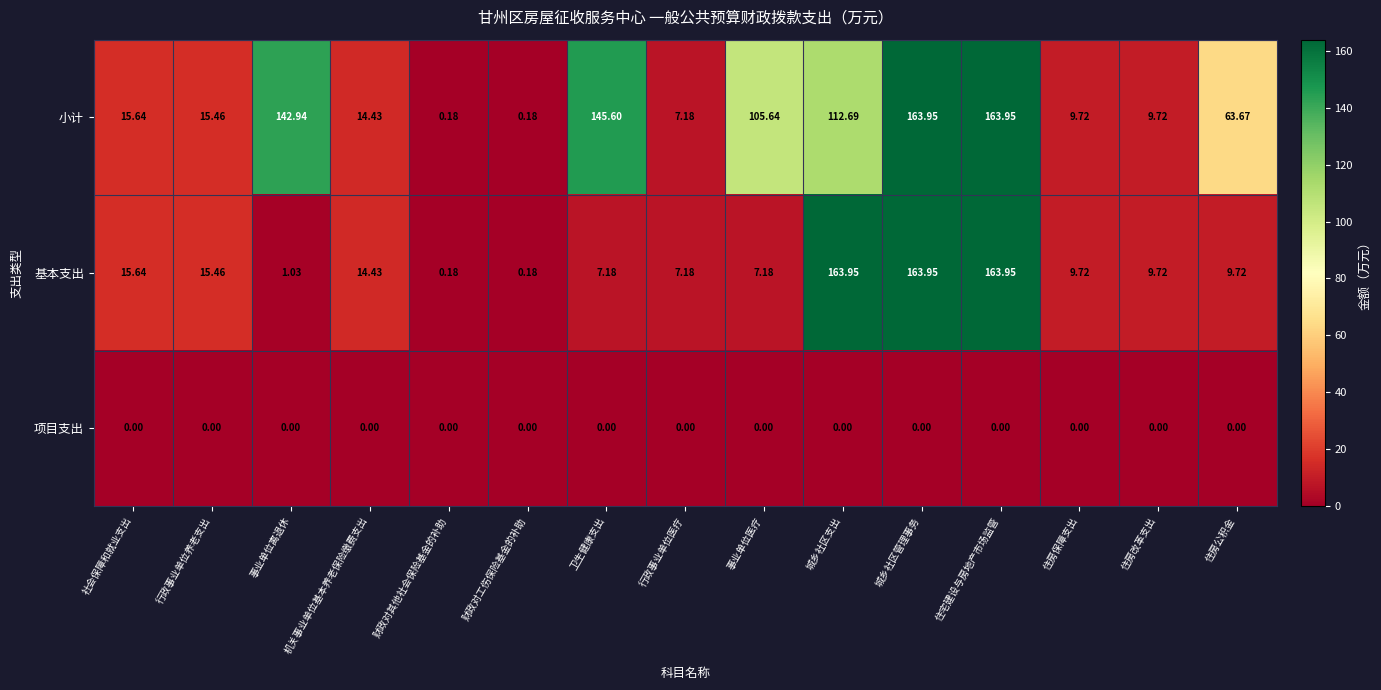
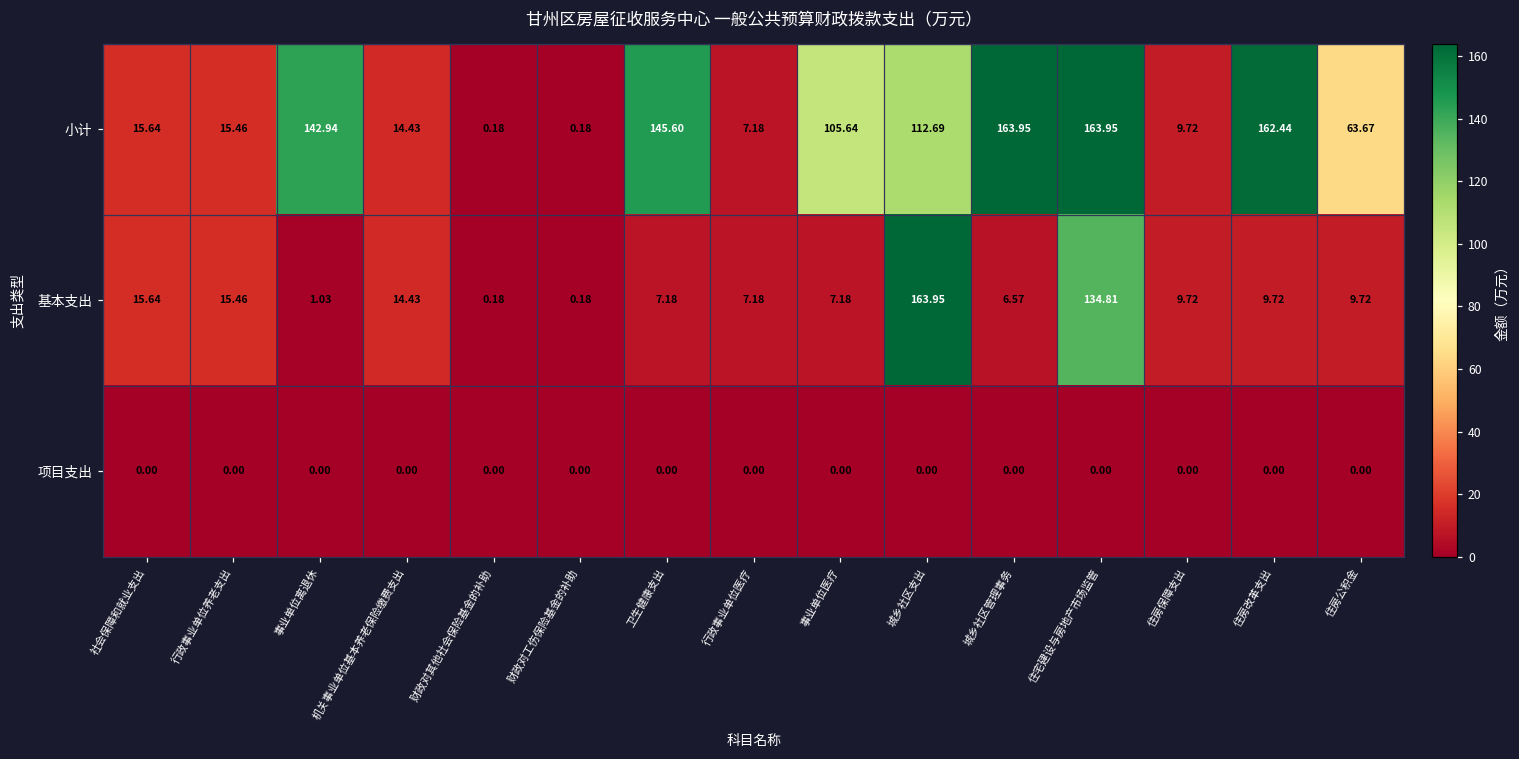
小计, 住房改革支出: 9.72 -> 162.44
基本支出, 城乡社区管理事务: 163.95 -> 6.57
基本支出, 住宅建设与房地产市场监管: 163.95 -> 134.81
